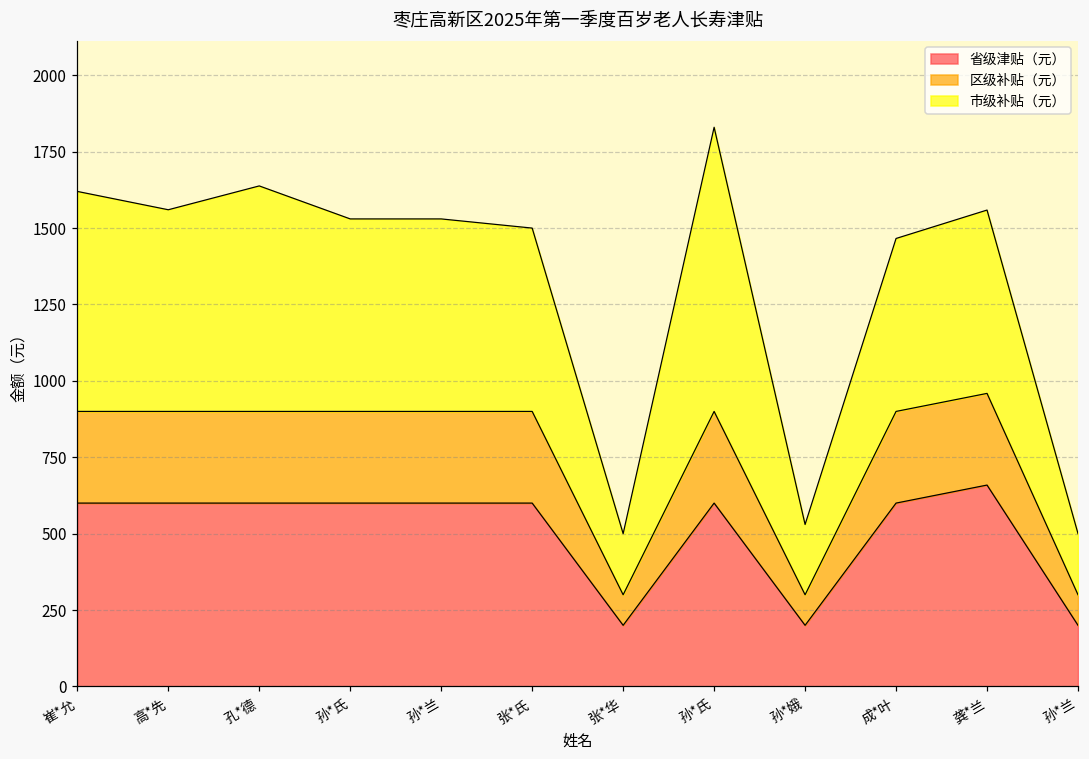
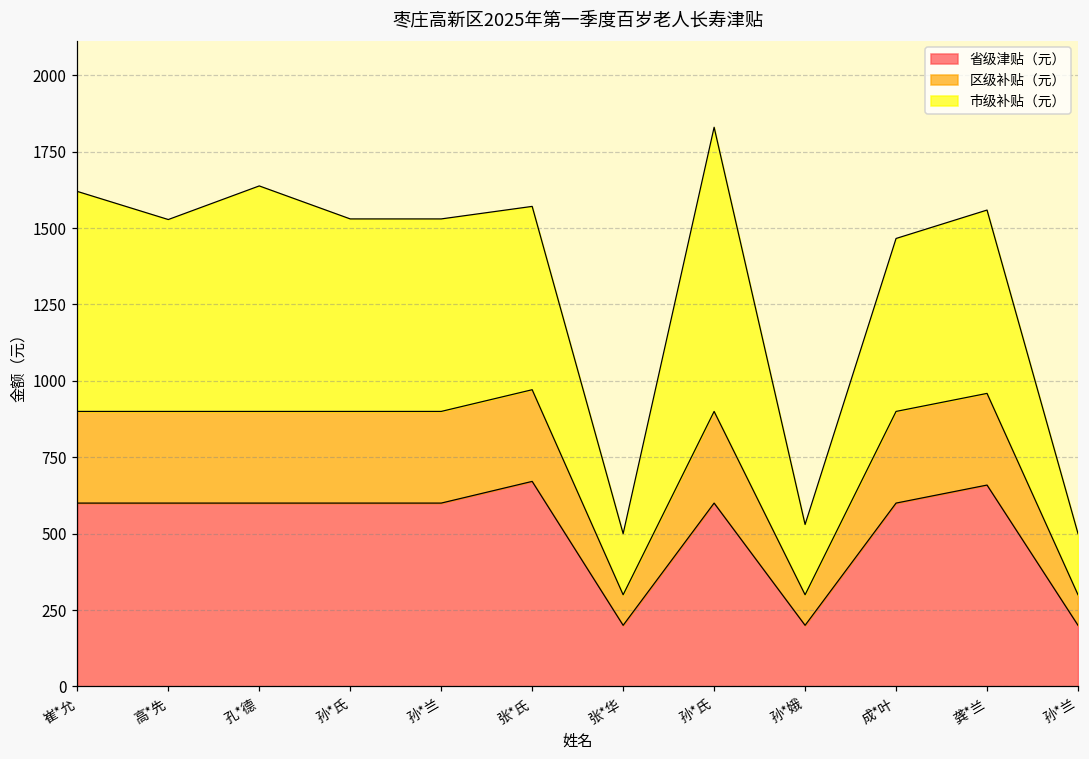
市级补贴（元）, 高*先: 660 -> 630
省级津贴（元）, 张*氏: 600 -> 670
